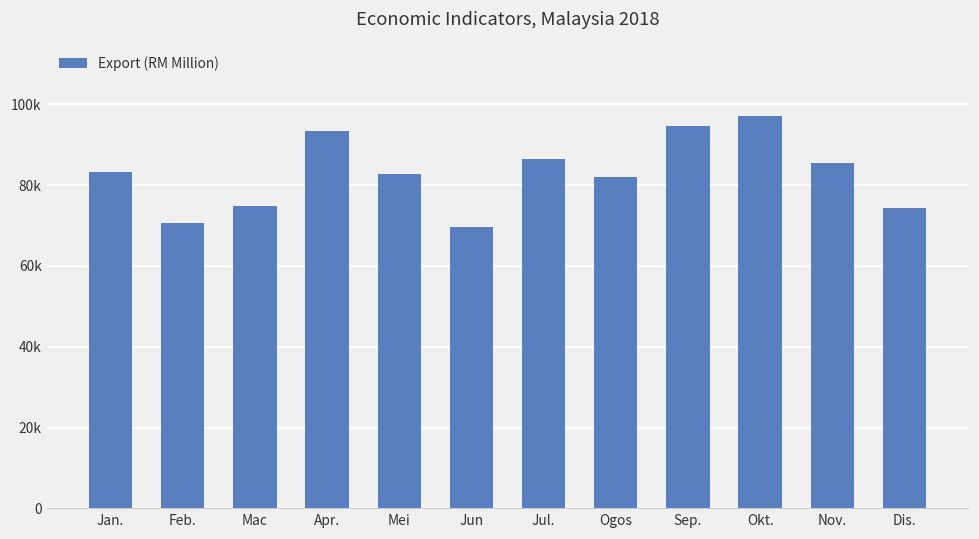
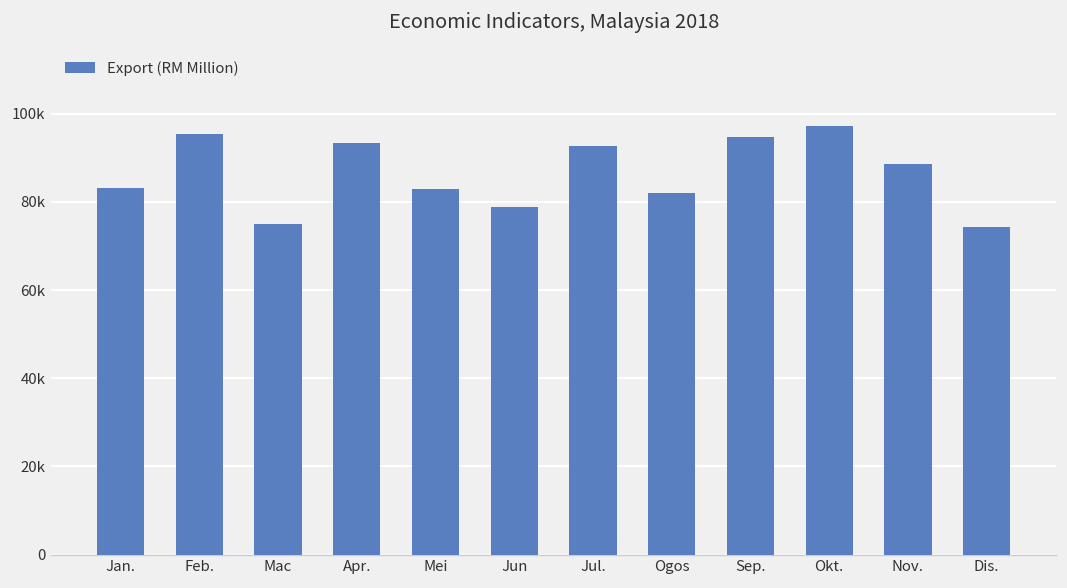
Feb.: 71000 -> 95000
Jun: 70000 -> 79000
Jul.: 86000 -> 93000
Nov.: 86000 -> 89000
